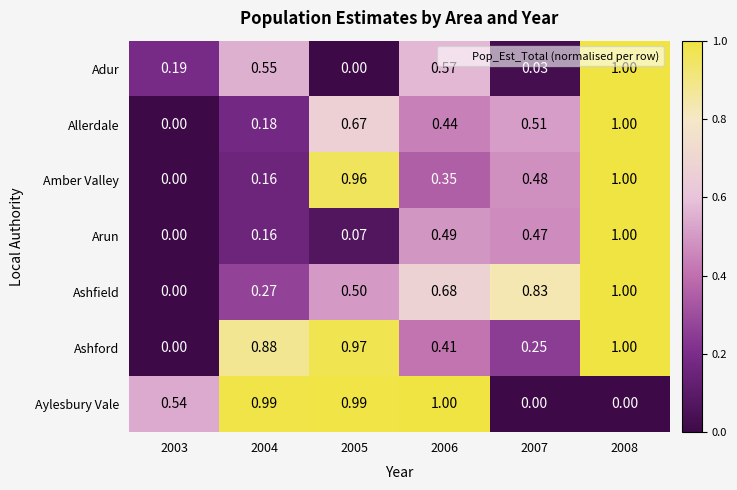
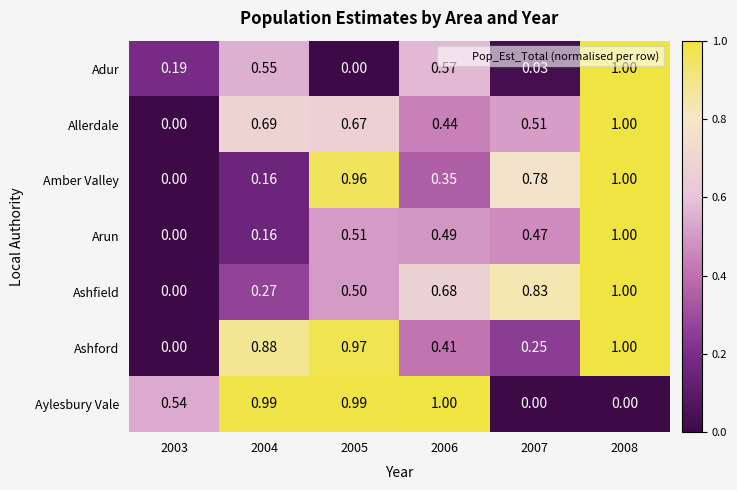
Allerdale, 2004: 0.18 -> 0.69
Amber Valley, 2007: 0.48 -> 0.78
Arun, 2005: 0.07 -> 0.51
